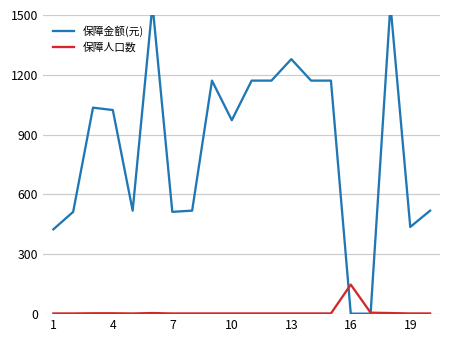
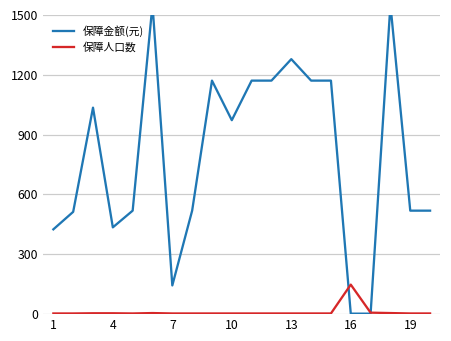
保障金额(元), 4: 1020 -> 430
保障金额(元), 7: 510 -> 140
保障金额(元), 19: 440 -> 520
